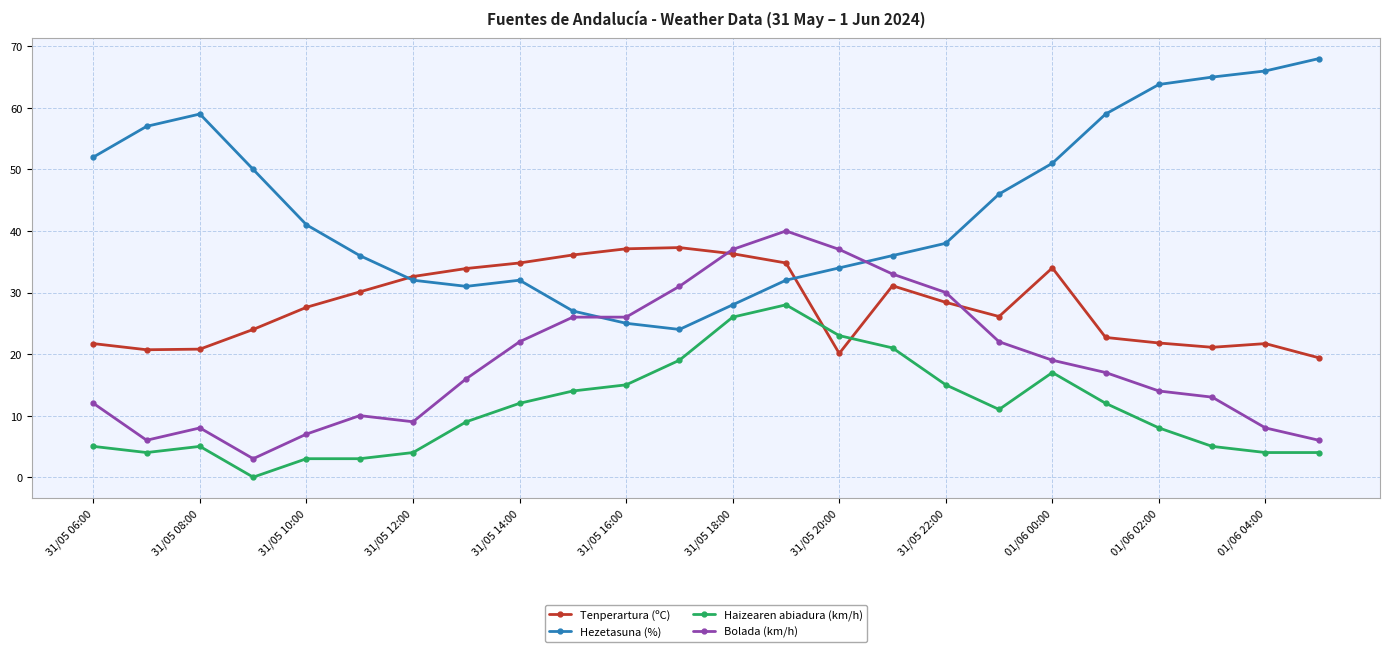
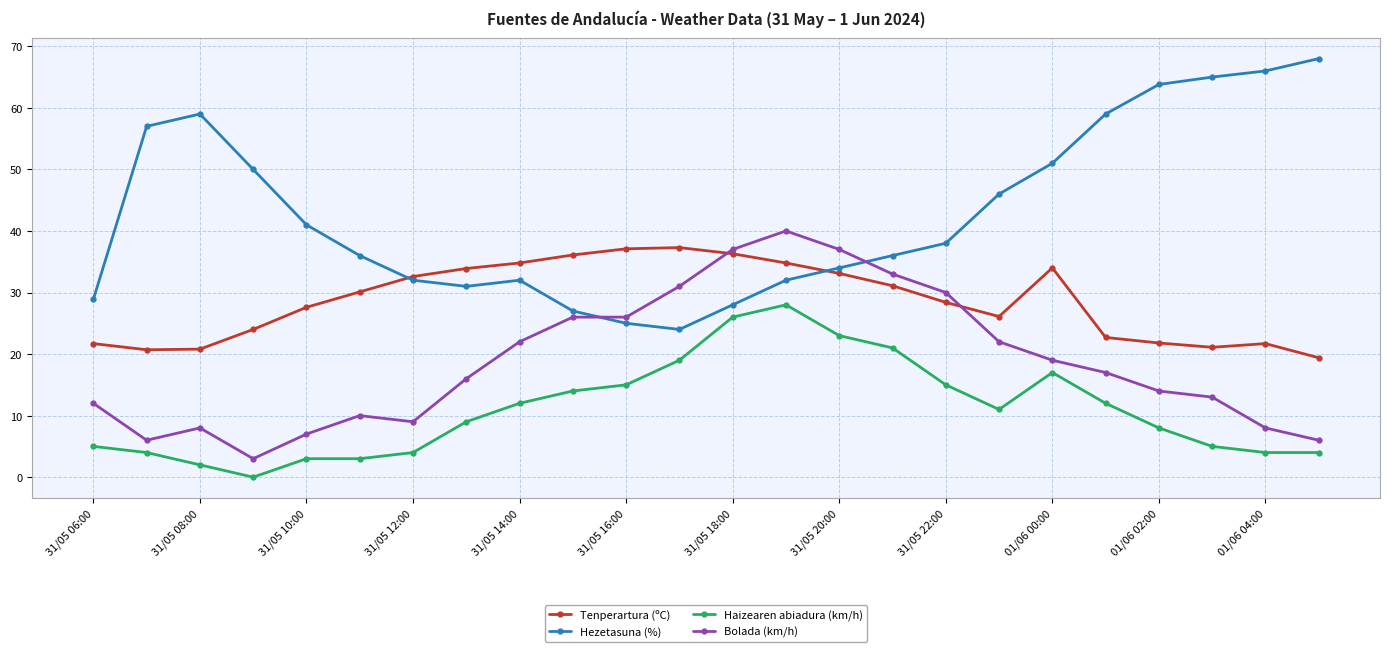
Hezetasuna (%), 31/05 06:00: 52 -> 29
Haizearen abiadura (km/h), 31/05 08:00: 5 -> 2
Tenperartura (ºC), 31/05 20:00: 20 -> 33
